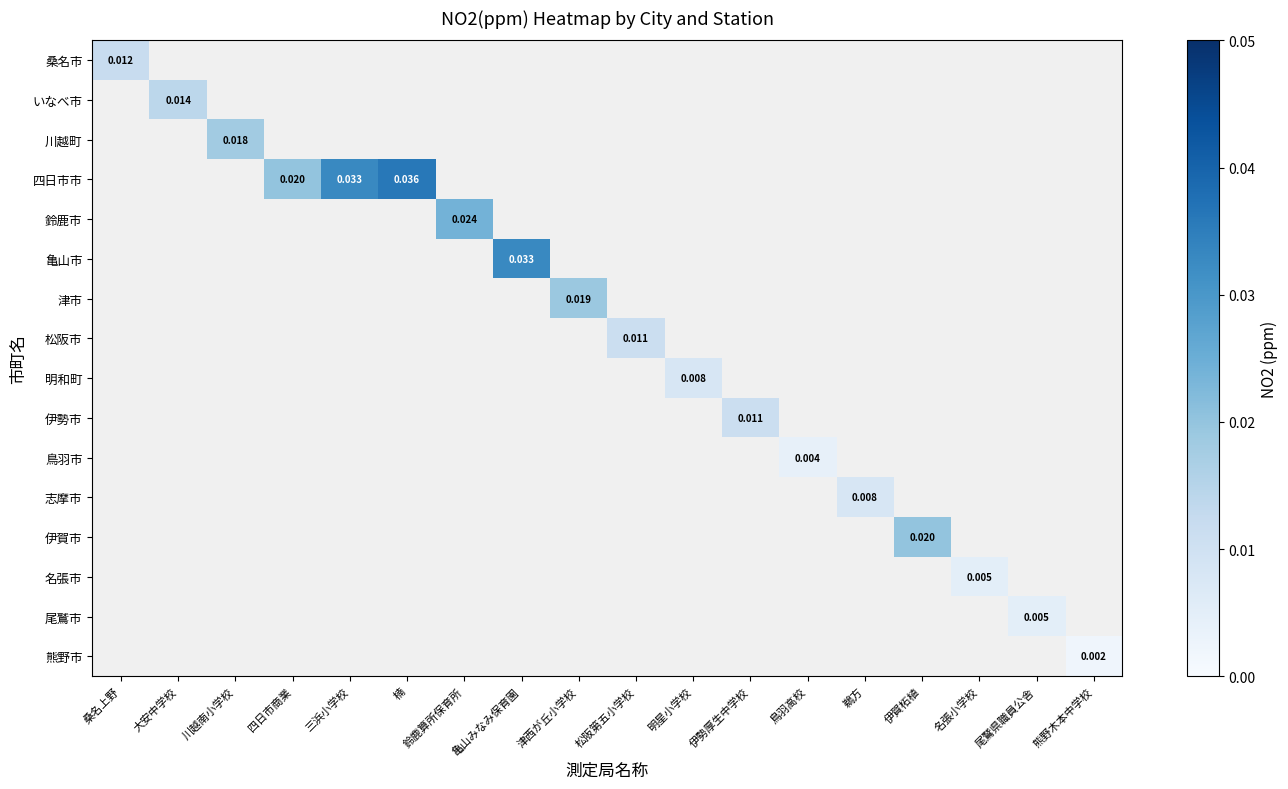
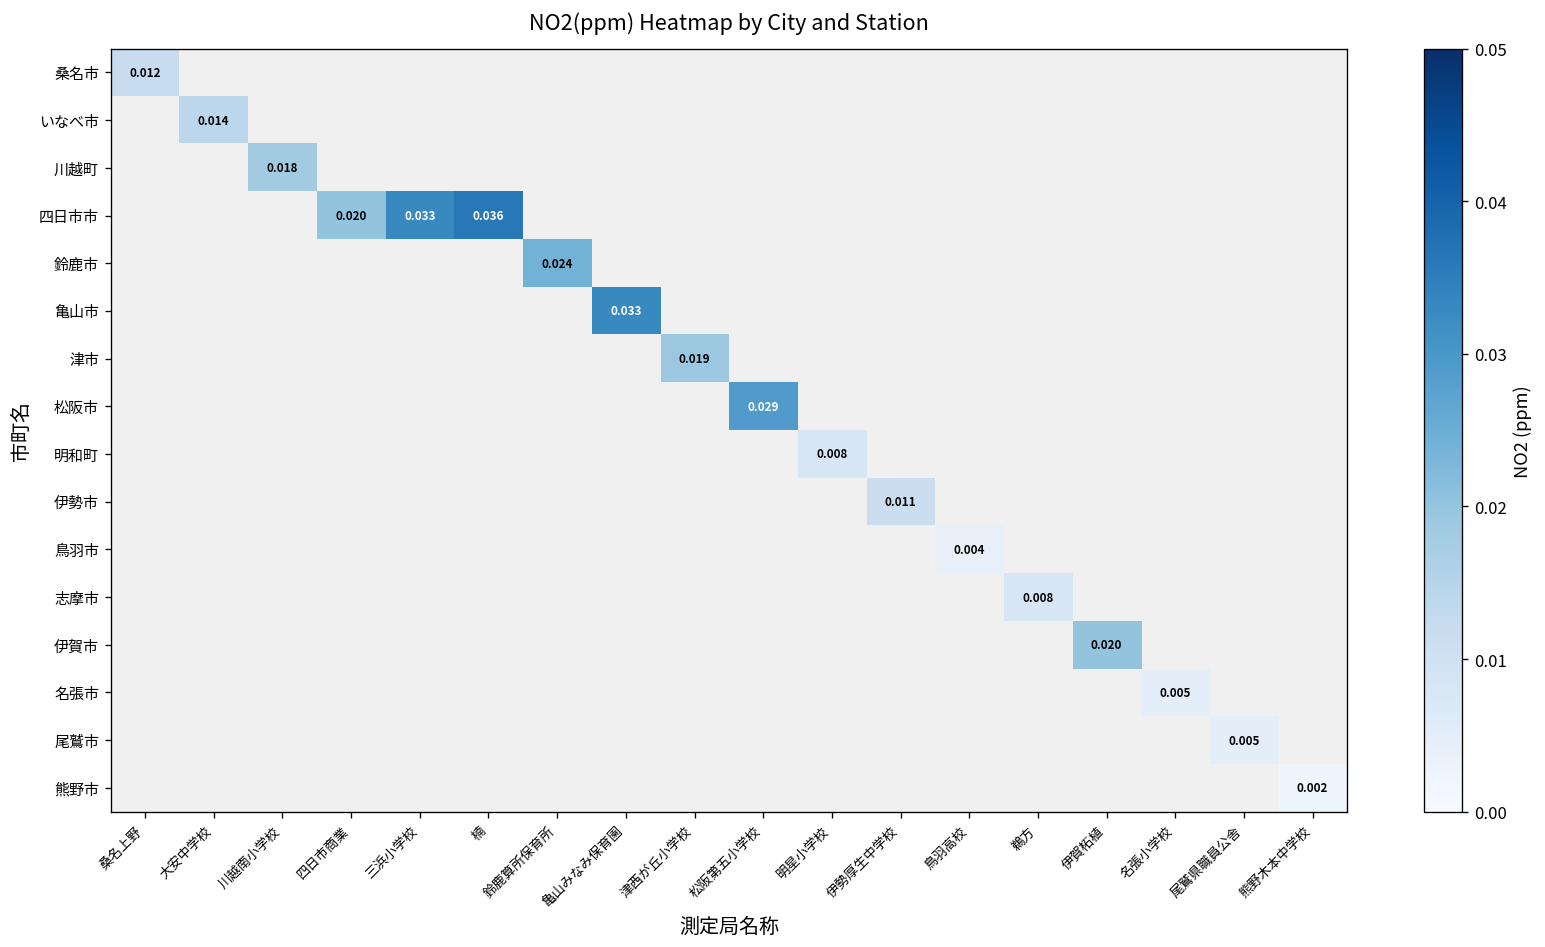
松阪市, 松阪第五小学校: 0.011 -> 0.029
